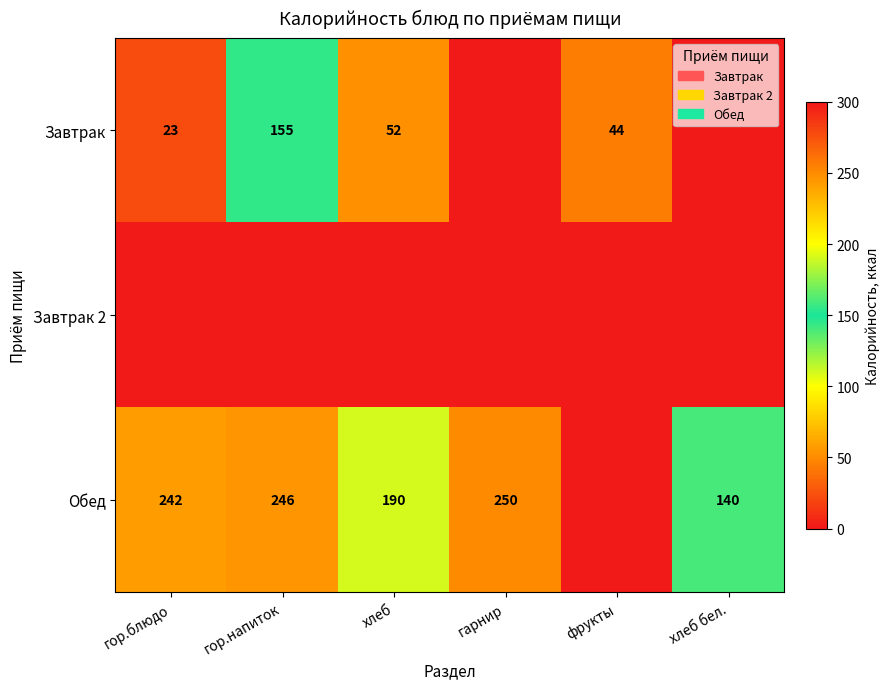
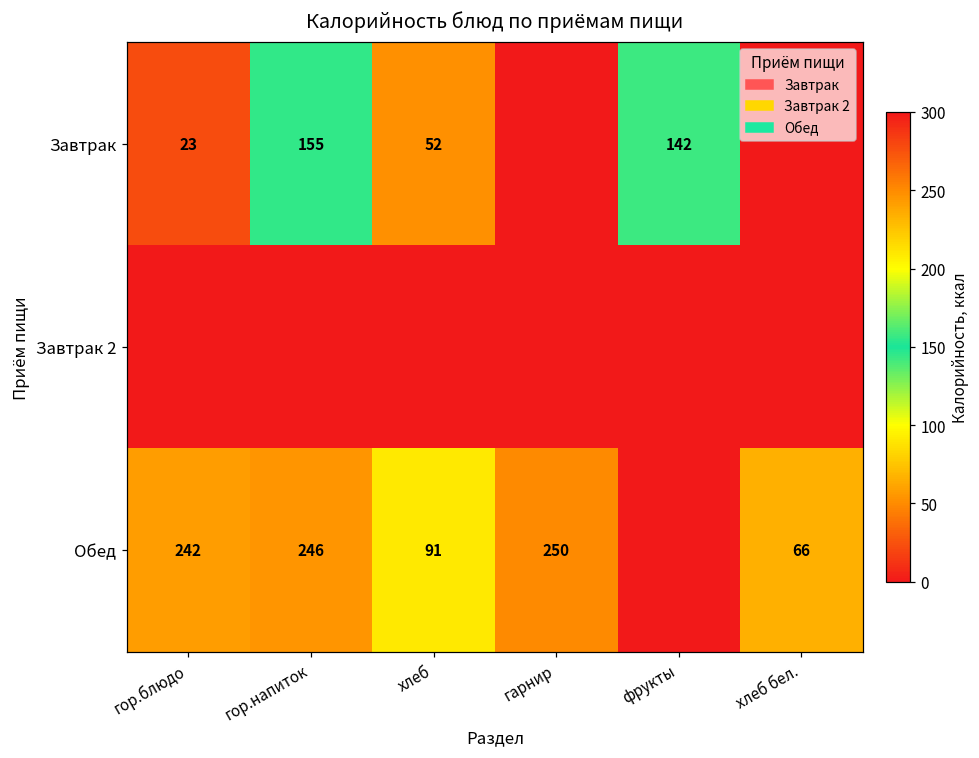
Завтрак, фрукты: 44 -> 142
Обед, хлеб: 190 -> 91
Обед, хлеб бел.: 140 -> 66
